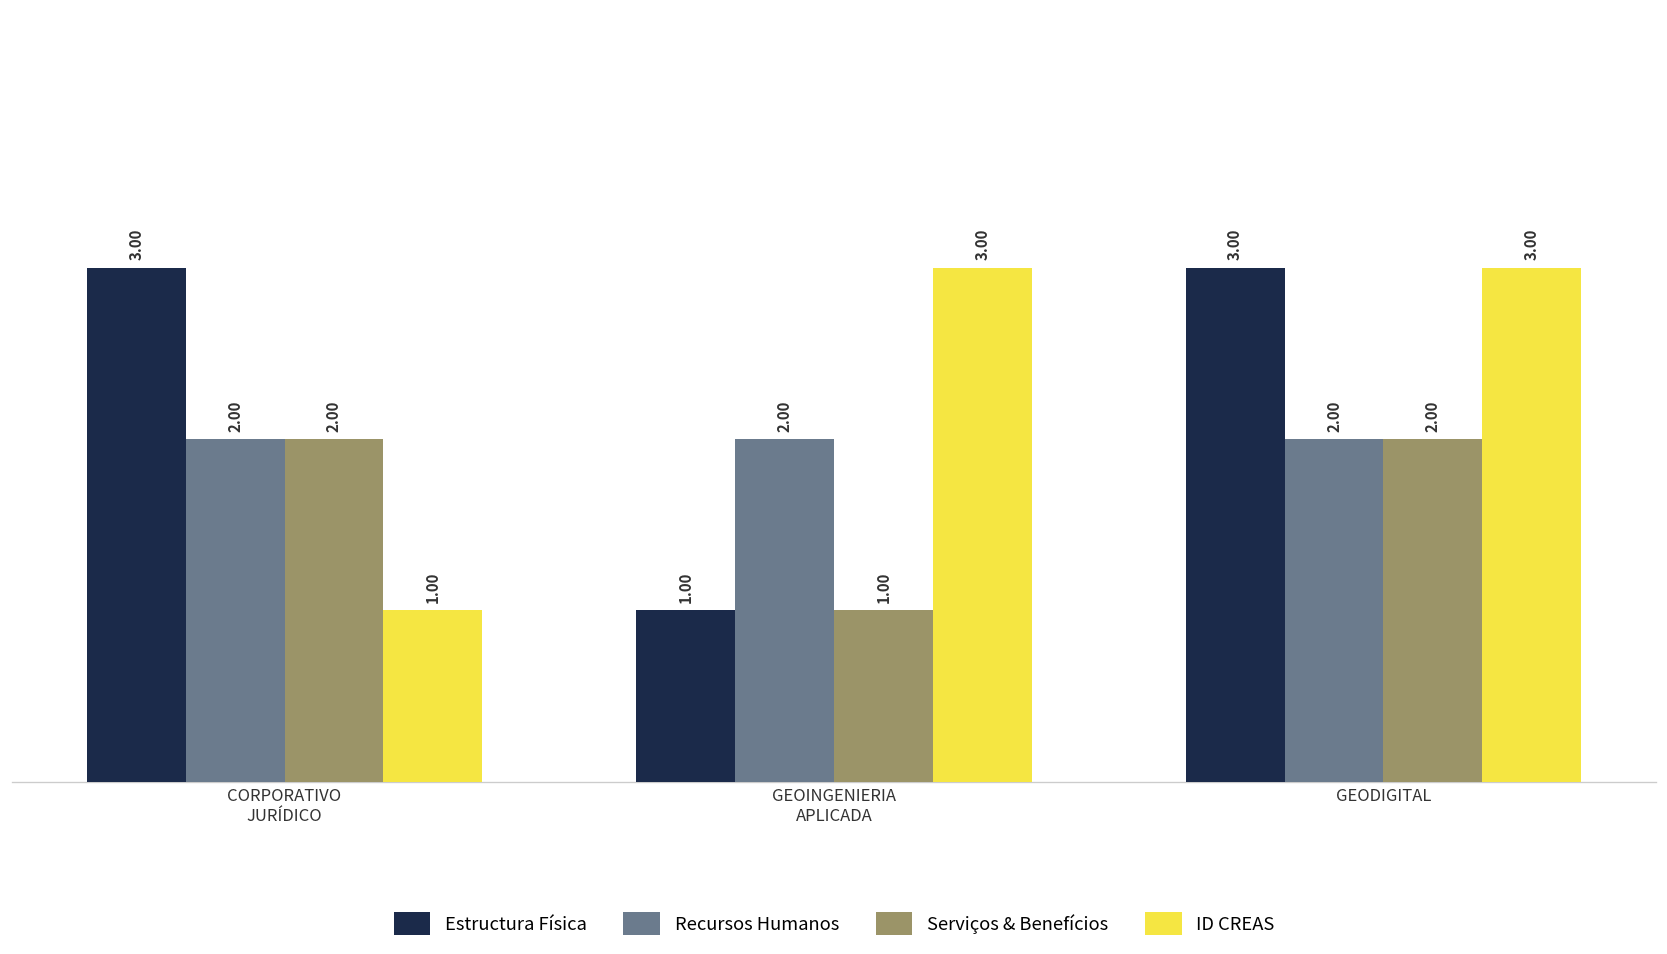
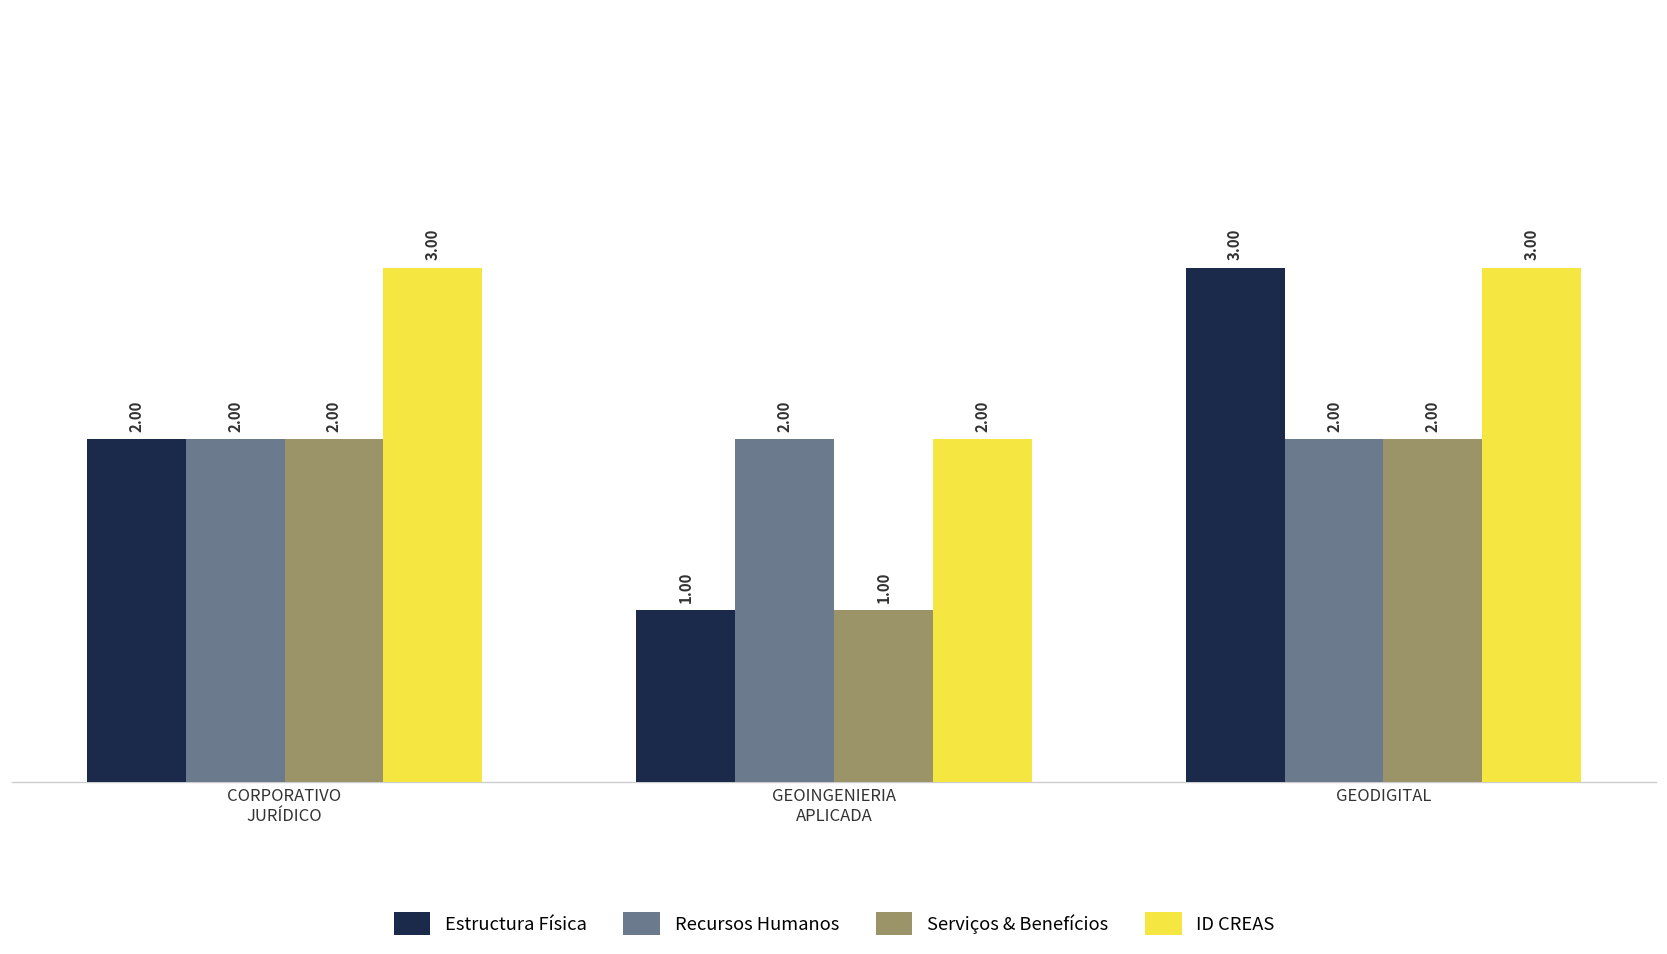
Estructura Física, CORPORATIVO JURÍDICO: 3.00 -> 2.00
ID CREAS, CORPORATIVO JURÍDICO: 1.00 -> 3.00
ID CREAS, GEOINGENIERIA APLICADA: 3.00 -> 2.00
